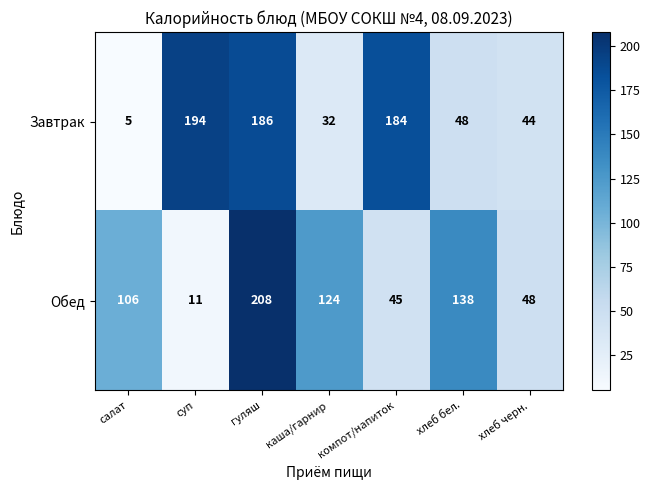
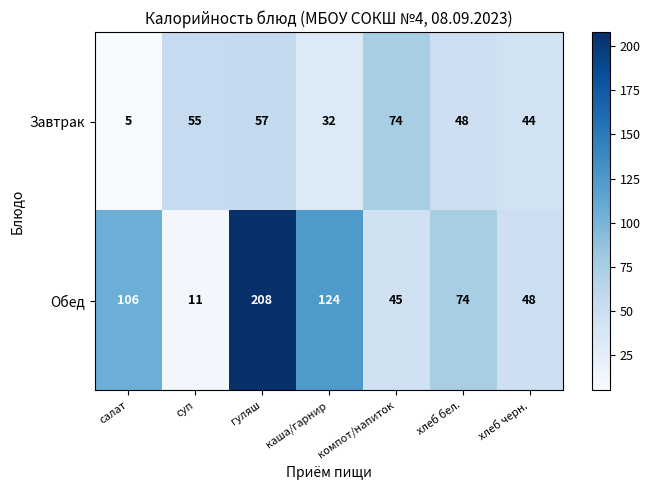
Завтрак, суп: 194 -> 55
Завтрак, гуляш: 186 -> 57
Завтрак, компот/напиток: 184 -> 74
Обед, хлеб бел.: 138 -> 74
